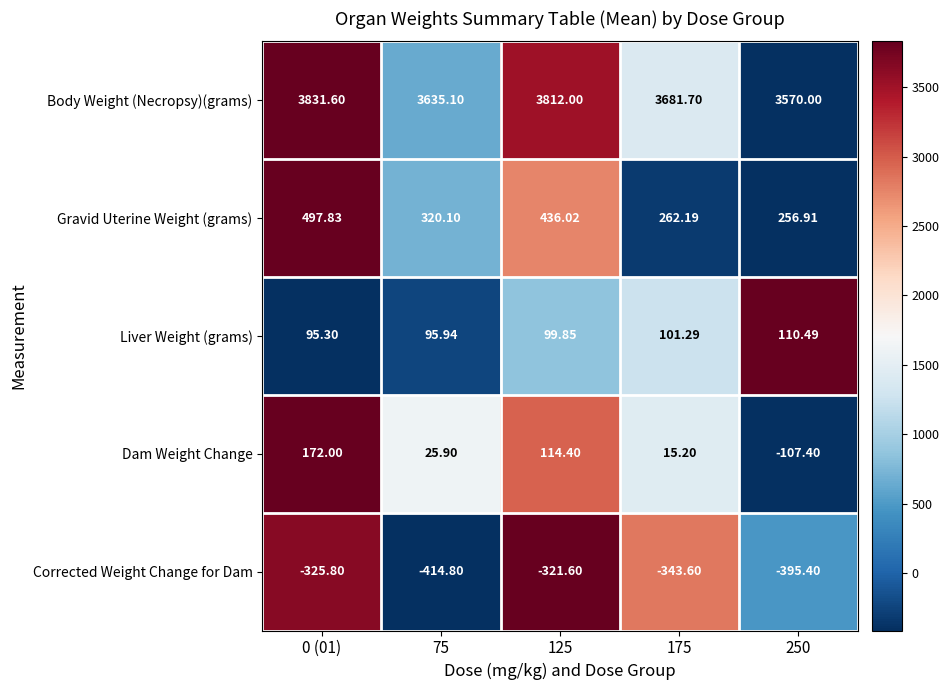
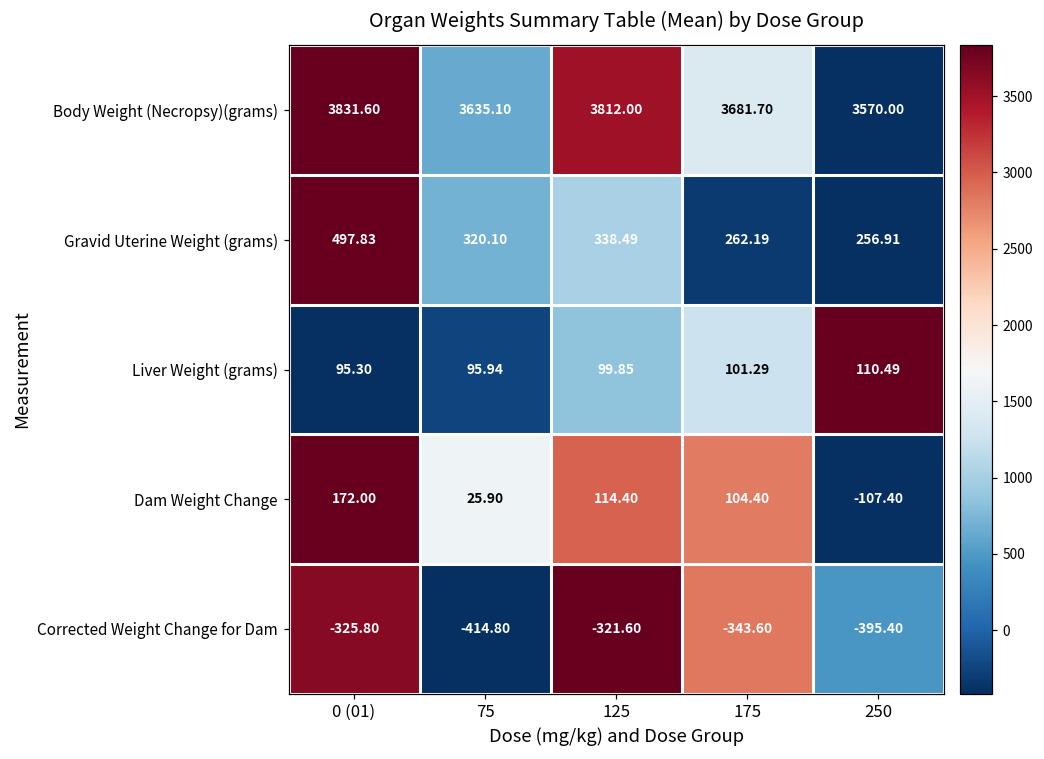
Gravid Uterine Weight (grams), 125: 436.02 -> 338.49
Dam Weight Change, 175: 15.20 -> 104.40
